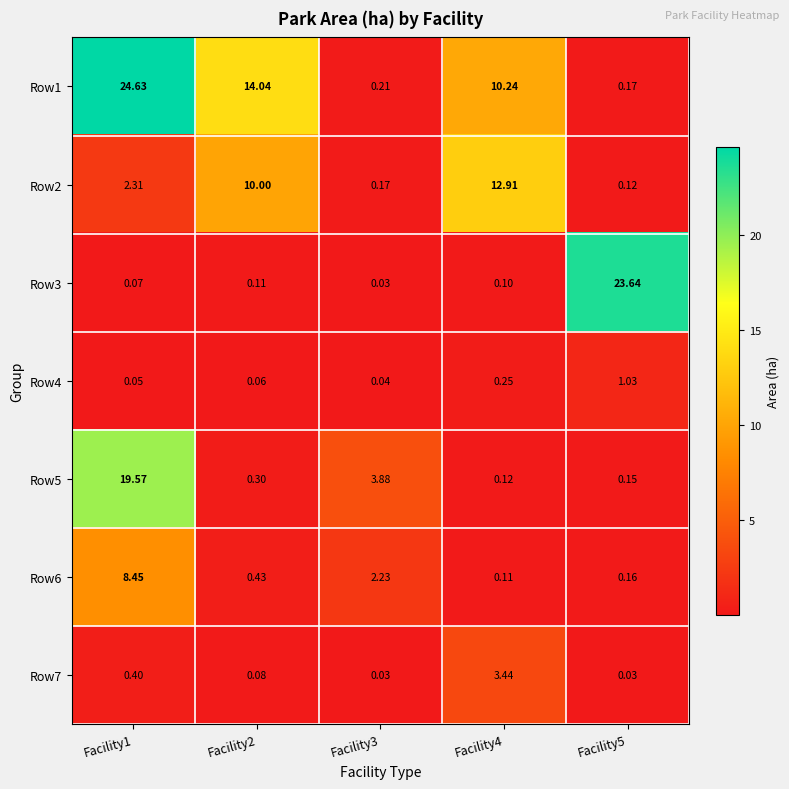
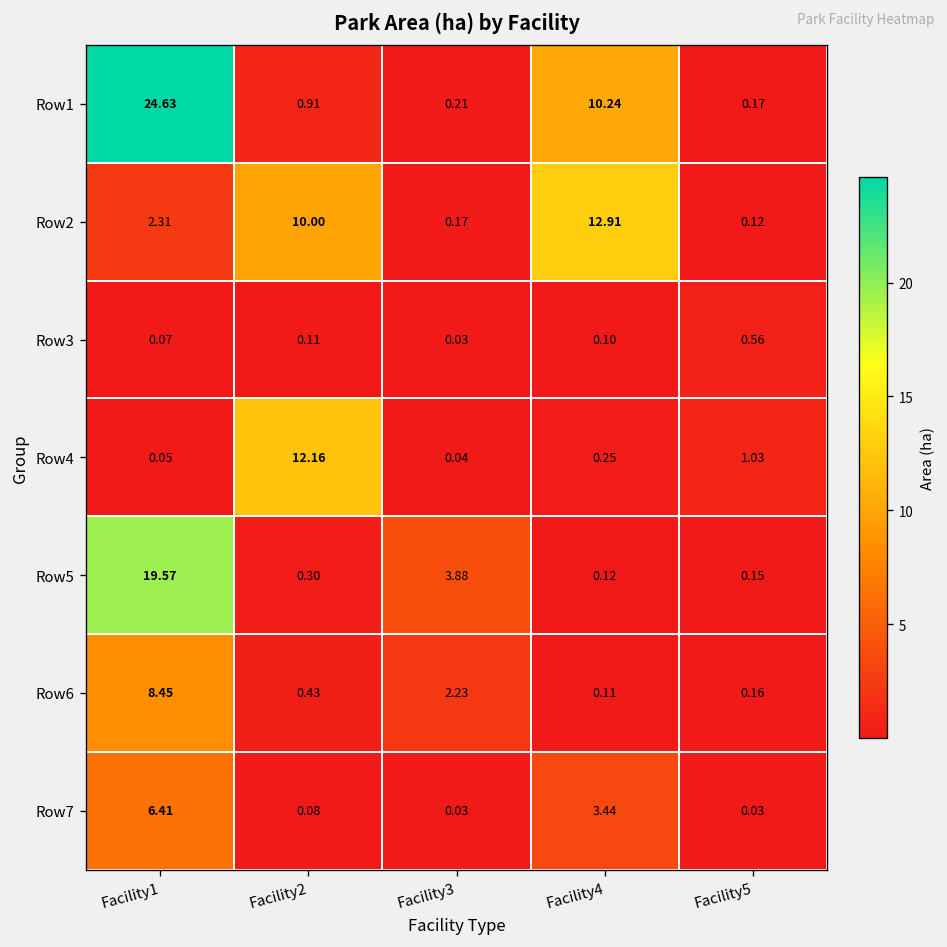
Row1, Facility2: 14.04 -> 0.91
Row3, Facility5: 23.64 -> 0.56
Row4, Facility2: 0.06 -> 12.16
Row7, Facility1: 0.40 -> 6.41
